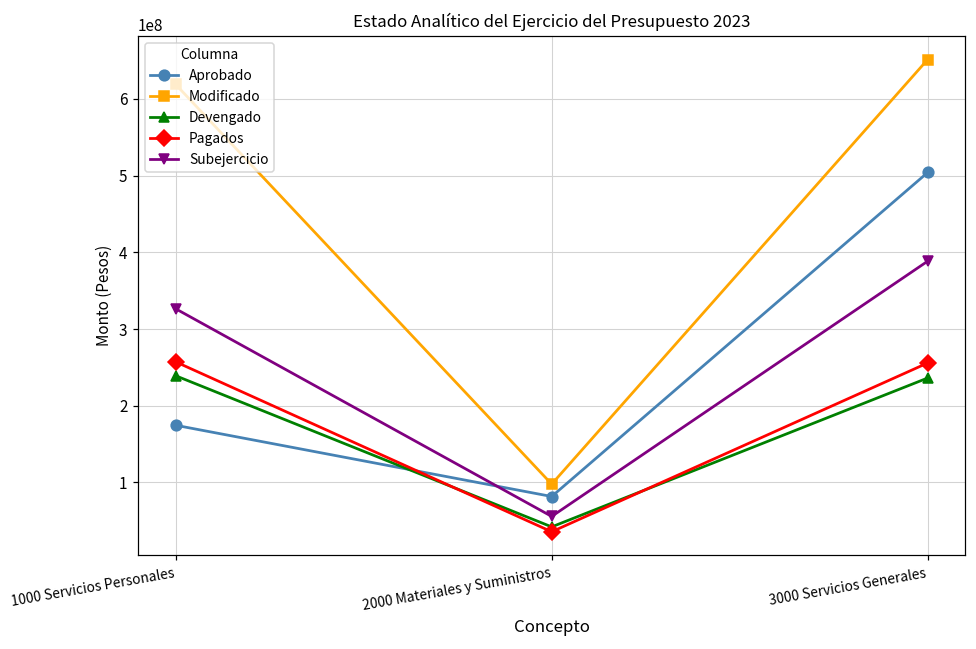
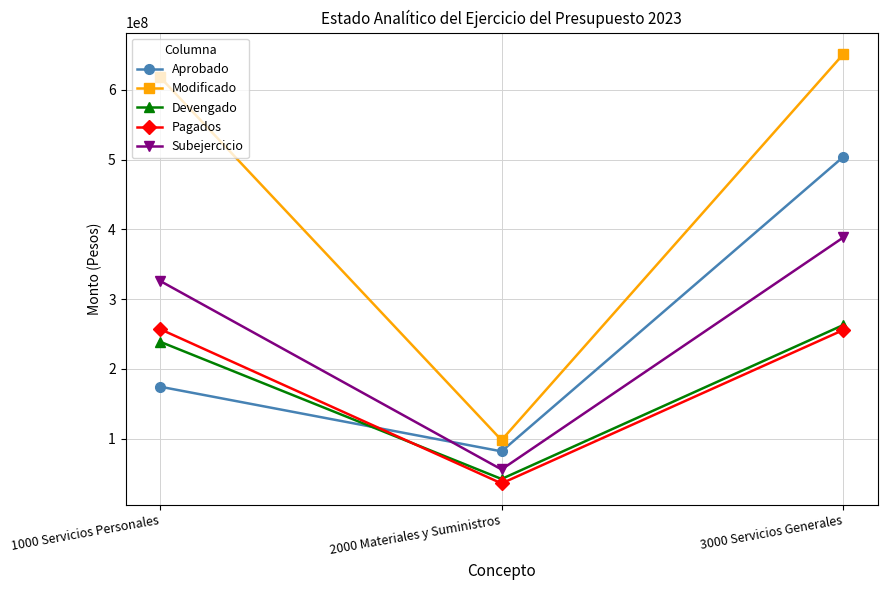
Devengado, 3000 Servicios Generales: 240000000 -> 260000000
